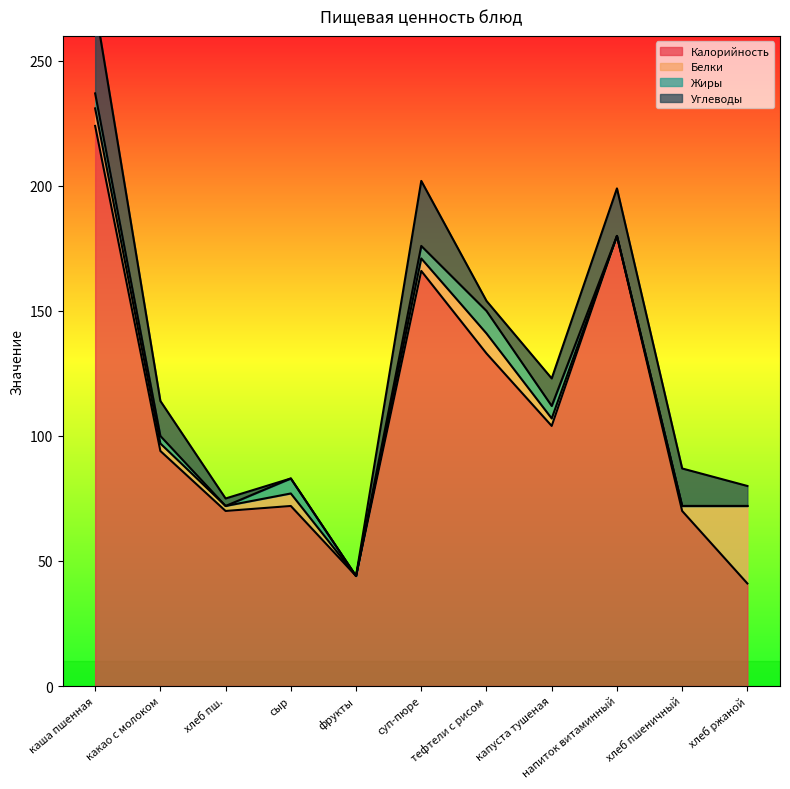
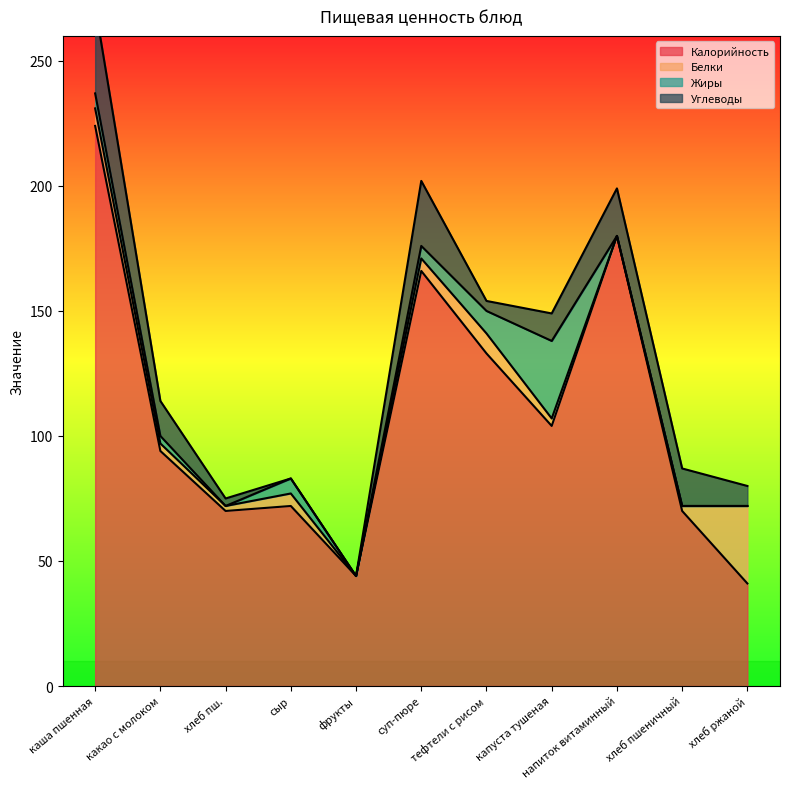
Жиры, капуста тушеная: 5 -> 31
